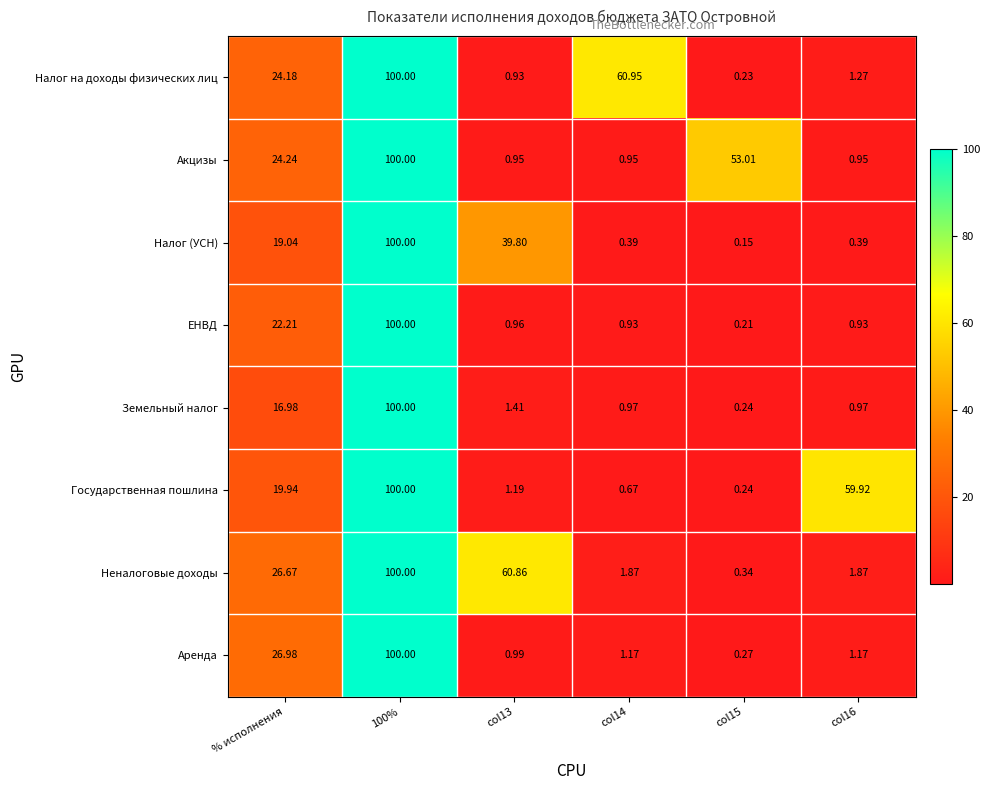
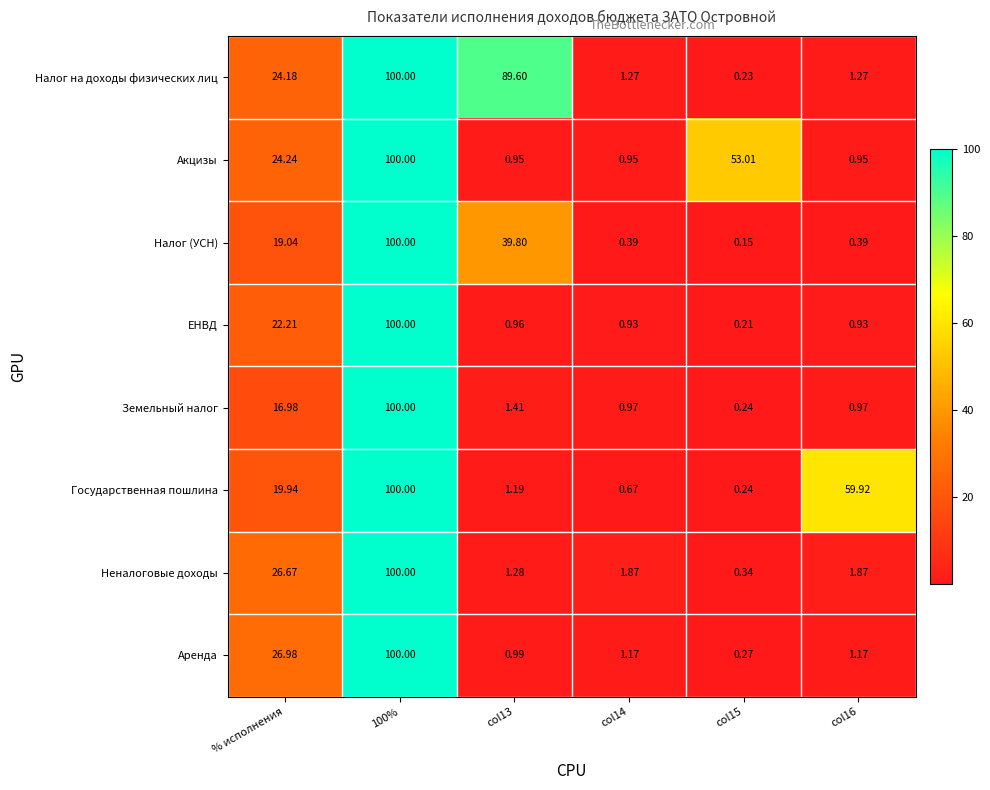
Налог на доходы физических лиц, col13: 0.93 -> 89.60
Налог на доходы физических лиц, col14: 60.95 -> 1.27
Неналоговые доходы, col13: 60.86 -> 1.28
